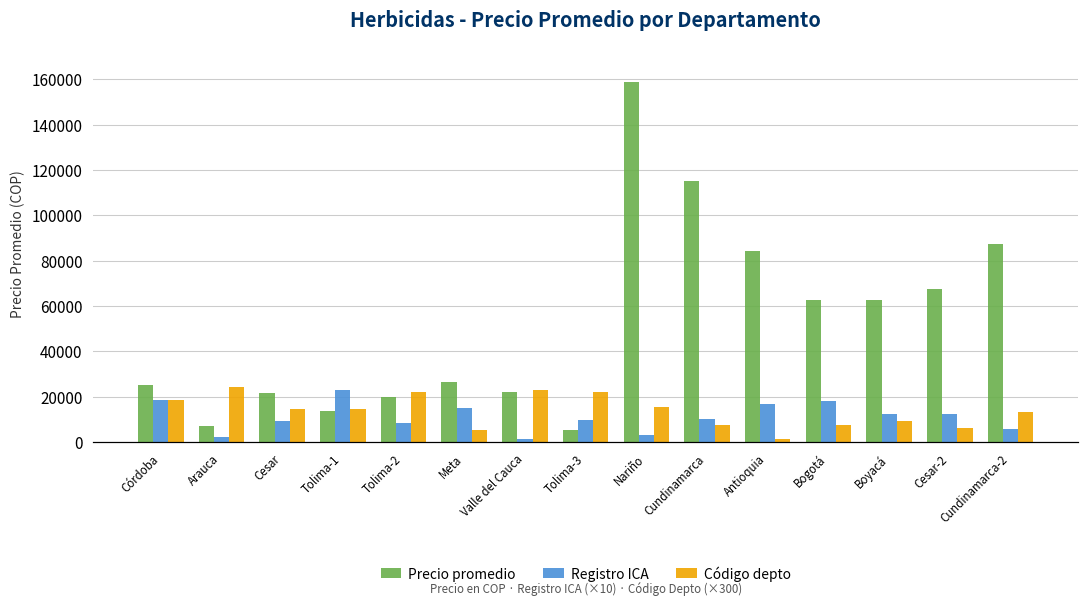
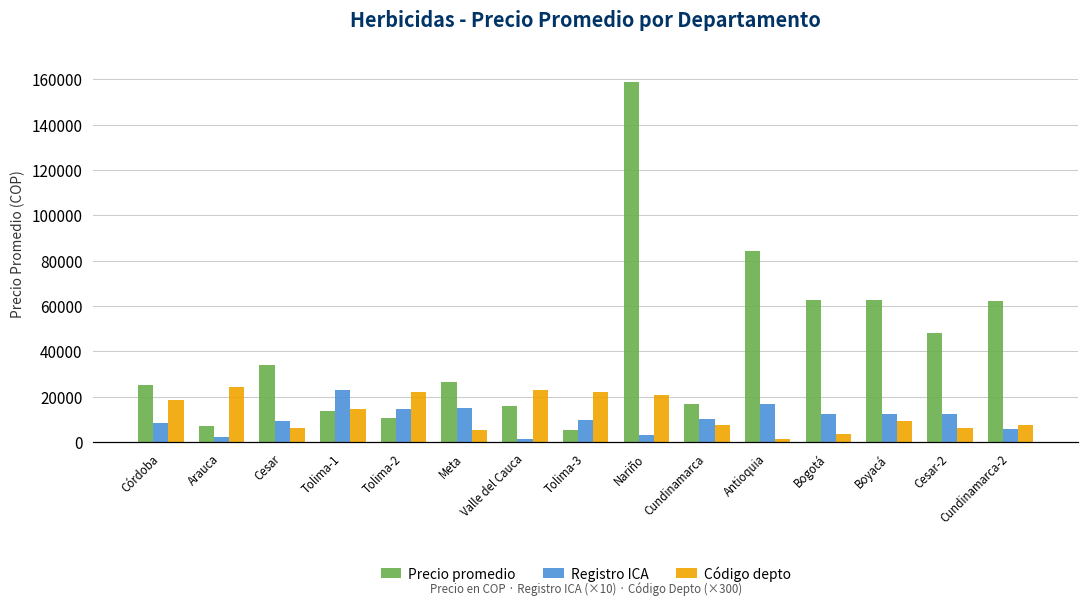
Registro ICA, Córdoba: 19000 -> 8000
Precio promedio, Cesar: 22000 -> 34000
Código depto, Cesar: 14000 -> 6000
Precio promedio, Tolima-2: 20000 -> 11000
Registro ICA, Tolima-2: 8000 -> 15000
Precio promedio, Valle del Cauca: 22000 -> 16000
Código depto, Nariño: 16000 -> 21000
Precio promedio, Cundinamarca: 115000 -> 17000
Registro ICA, Bogotá: 18000 -> 12000
Código depto, Bogotá: 8000 -> 3000
Precio promedio, Cesar-2: 67000 -> 48000
Precio promedio, Cundinamarca-2: 87000 -> 62000
Código depto, Cundinamarca-2: 13000 -> 8000
